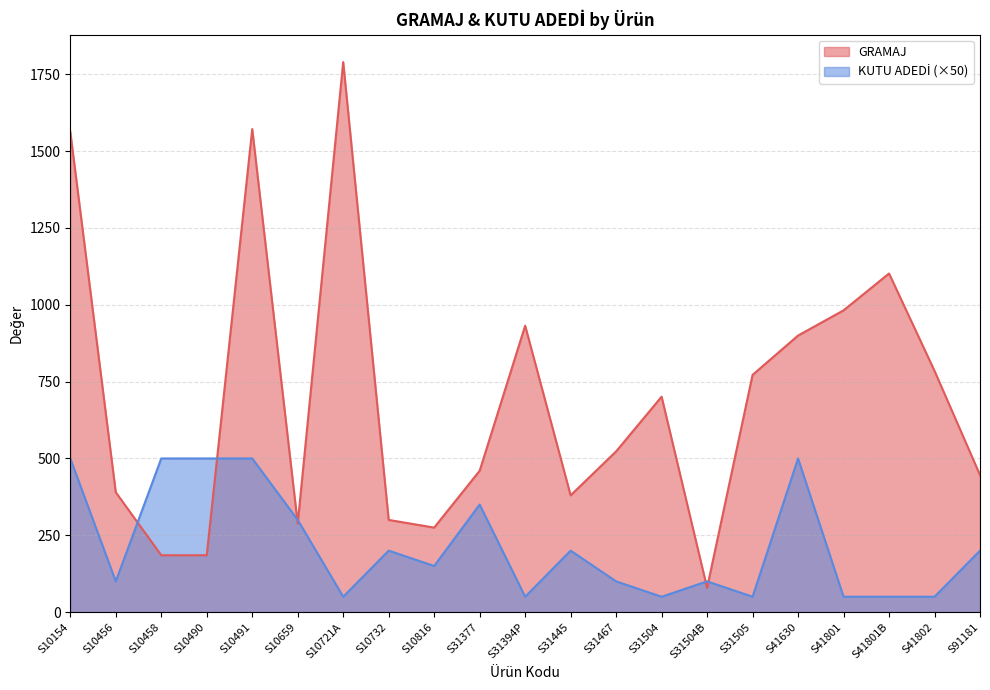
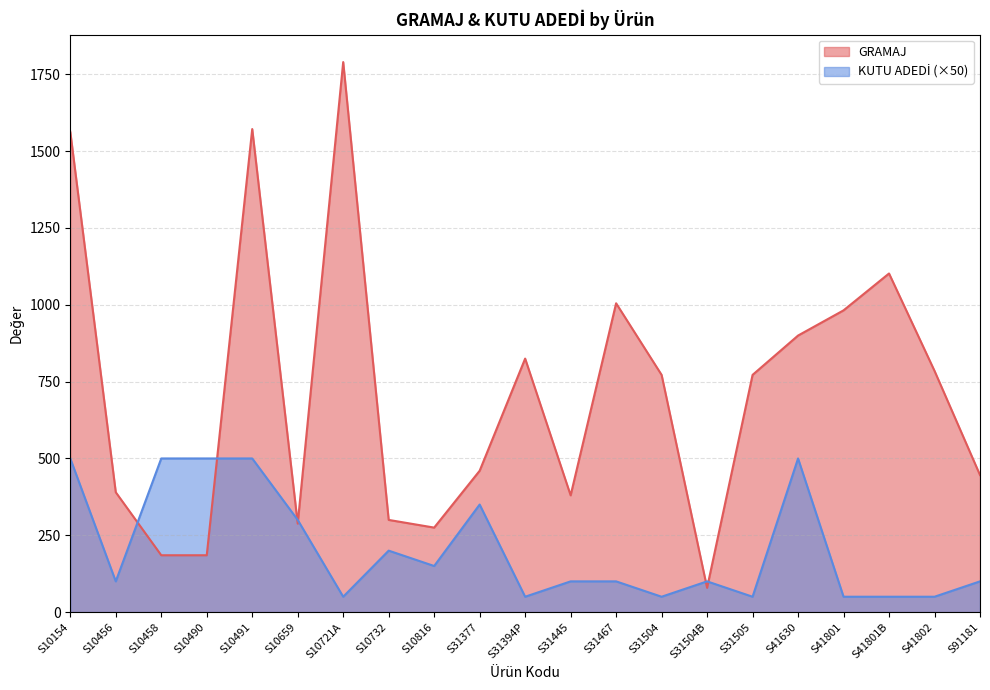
GRAMAJ, S31394P: 930 -> 830
KUTU ADEDİ (×50), S31445: 200 -> 100
GRAMAJ, S31467: 520 -> 1010
GRAMAJ, S31504: 700 -> 770
KUTU ADEDİ (×50), S91181: 200 -> 100
